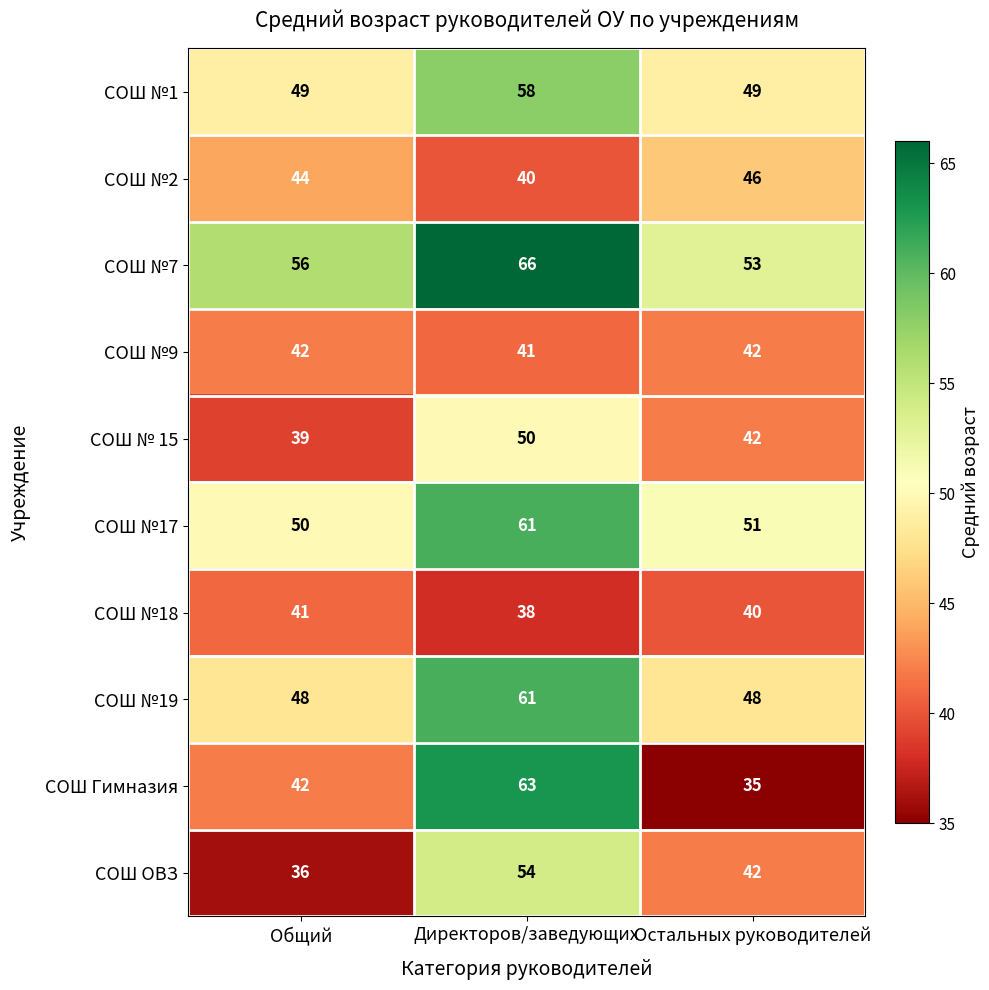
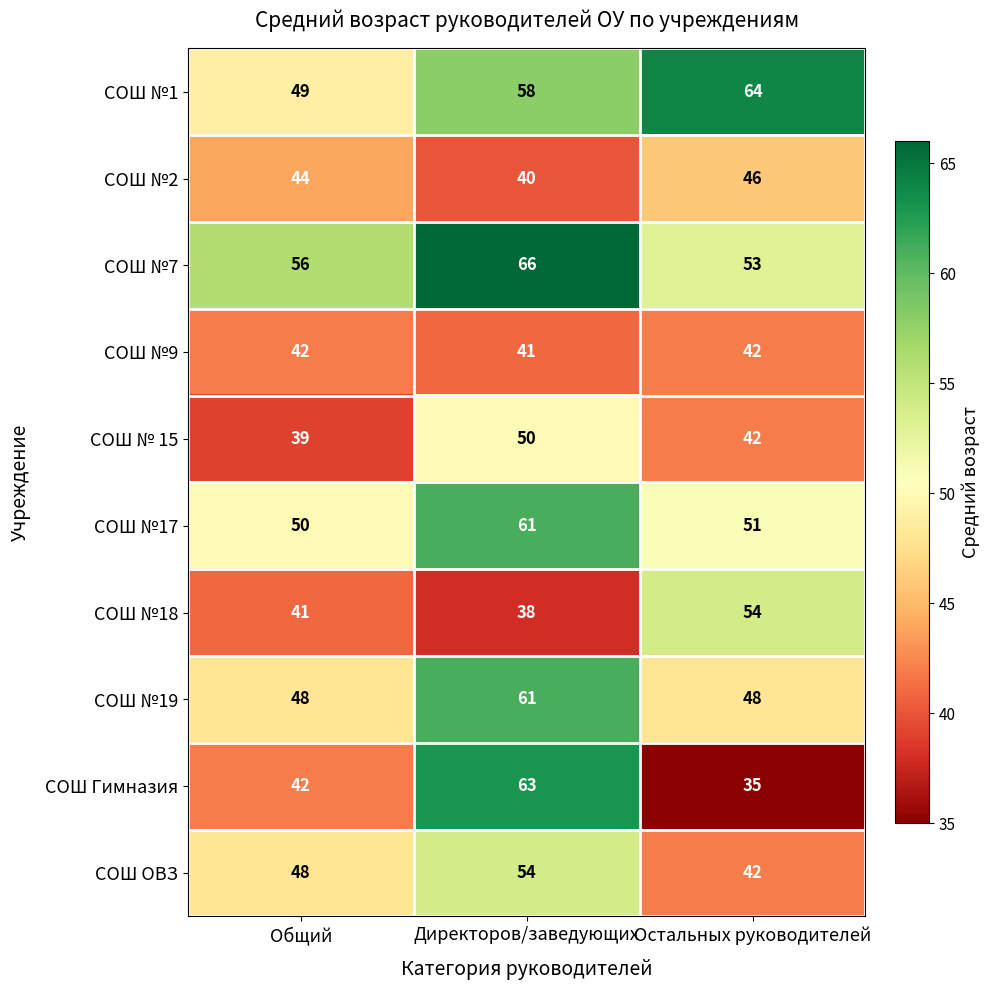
СОШ №1, Остальных руководителей: 49 -> 64
СОШ №18, Остальных руководителей: 40 -> 54
СОШ ОВЗ, Общий: 36 -> 48
